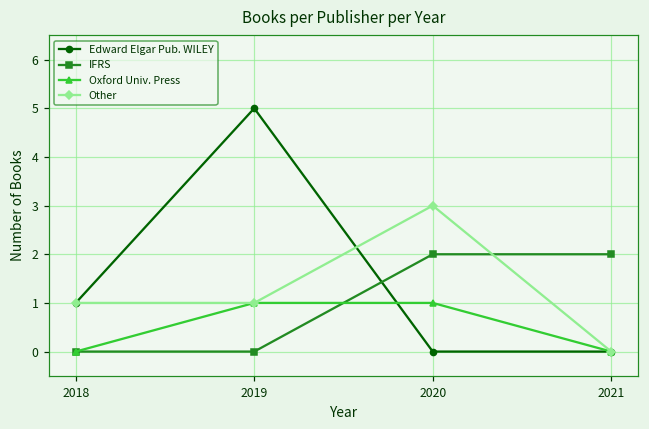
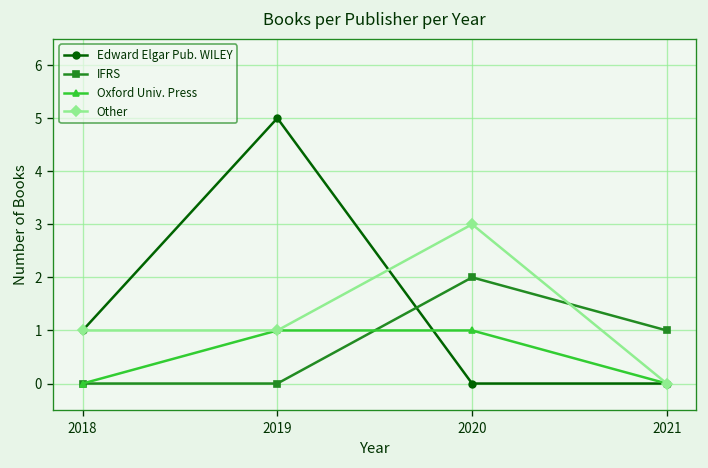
IFRS, 2021: 2 -> 1
